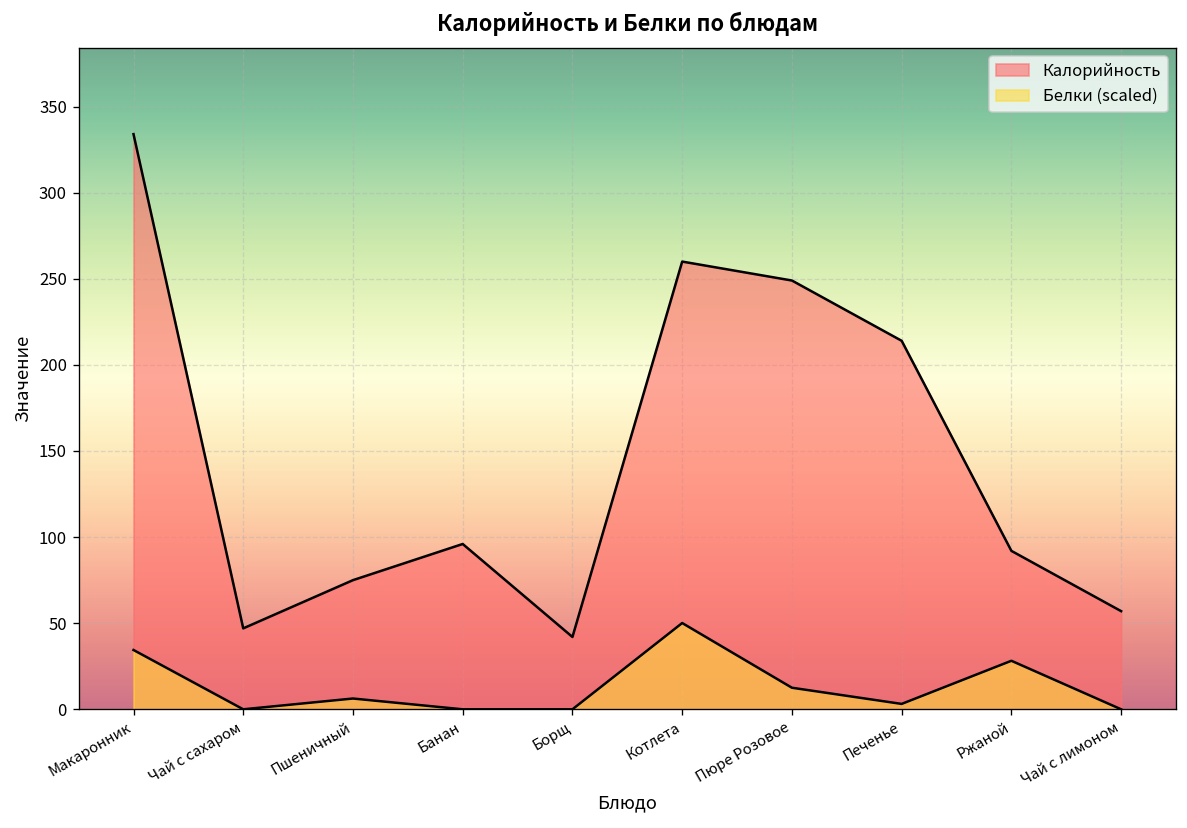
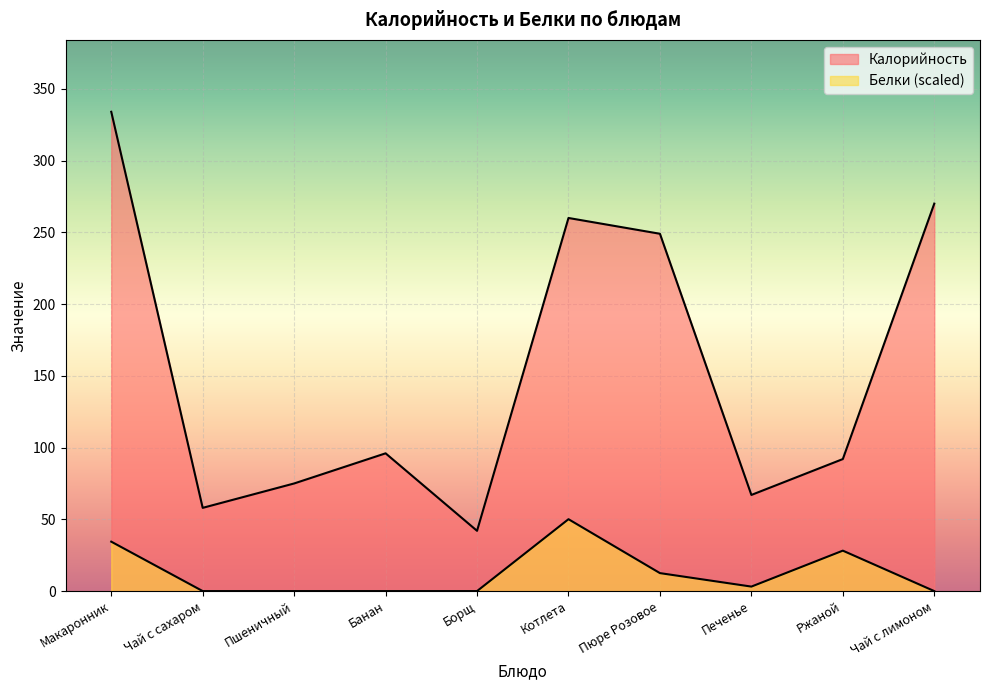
Калорийность, Чай с сахаром: 47 -> 58
Белки (scaled), Пшеничный: 6 -> 0
Калорийность, Печенье: 214 -> 67
Калорийность, Чай с лимоном: 57 -> 270
